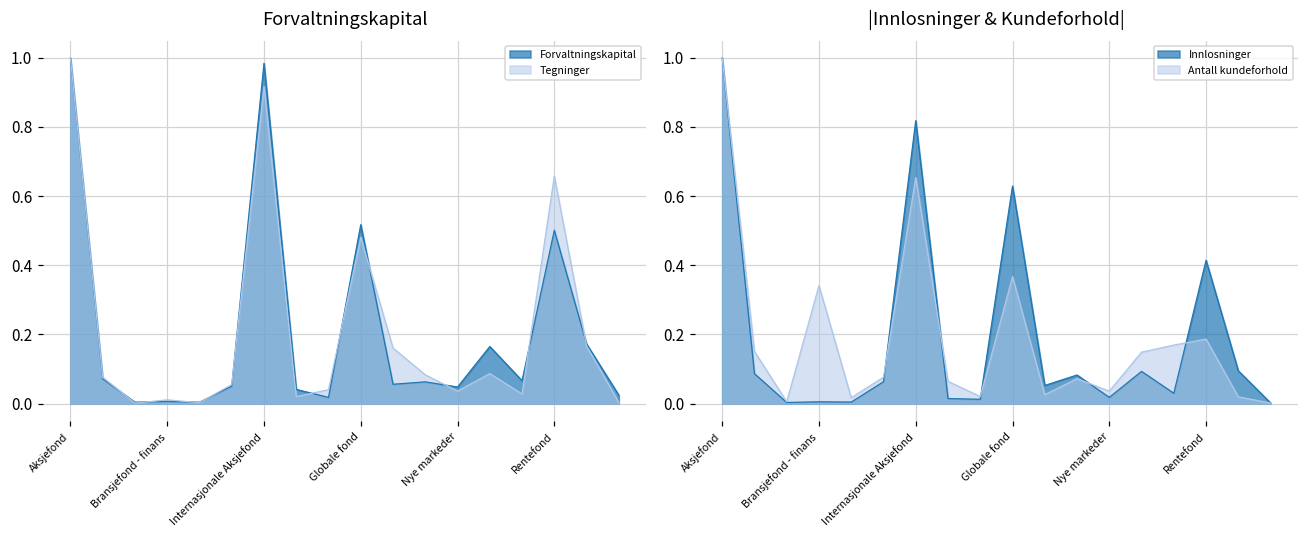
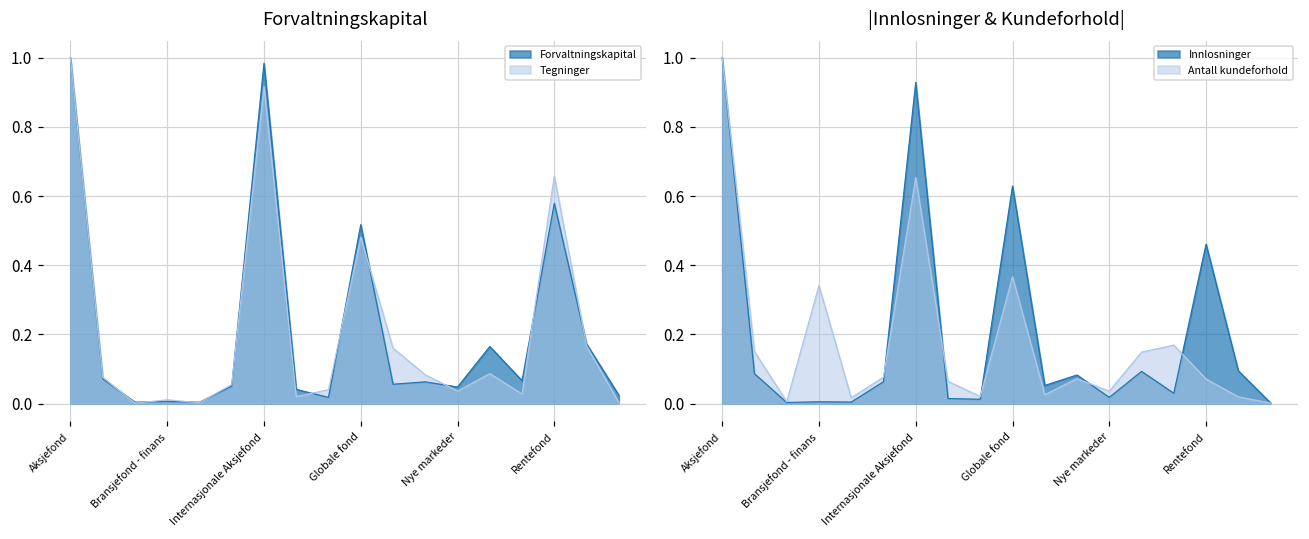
Forvaltningskapital, Forvaltningskapital, Rentefond: 0.50 -> 0.58
|Innlosninger & Kundeforhold|, Innlosninger, Internasjonale Aksjefond: 0.82 -> 0.93
|Innlosninger & Kundeforhold|, Innlosninger, Rentefond: 0.41 -> 0.46
|Innlosninger & Kundeforhold|, Antall kundeforhold, Rentefond: 0.19 -> 0.07
